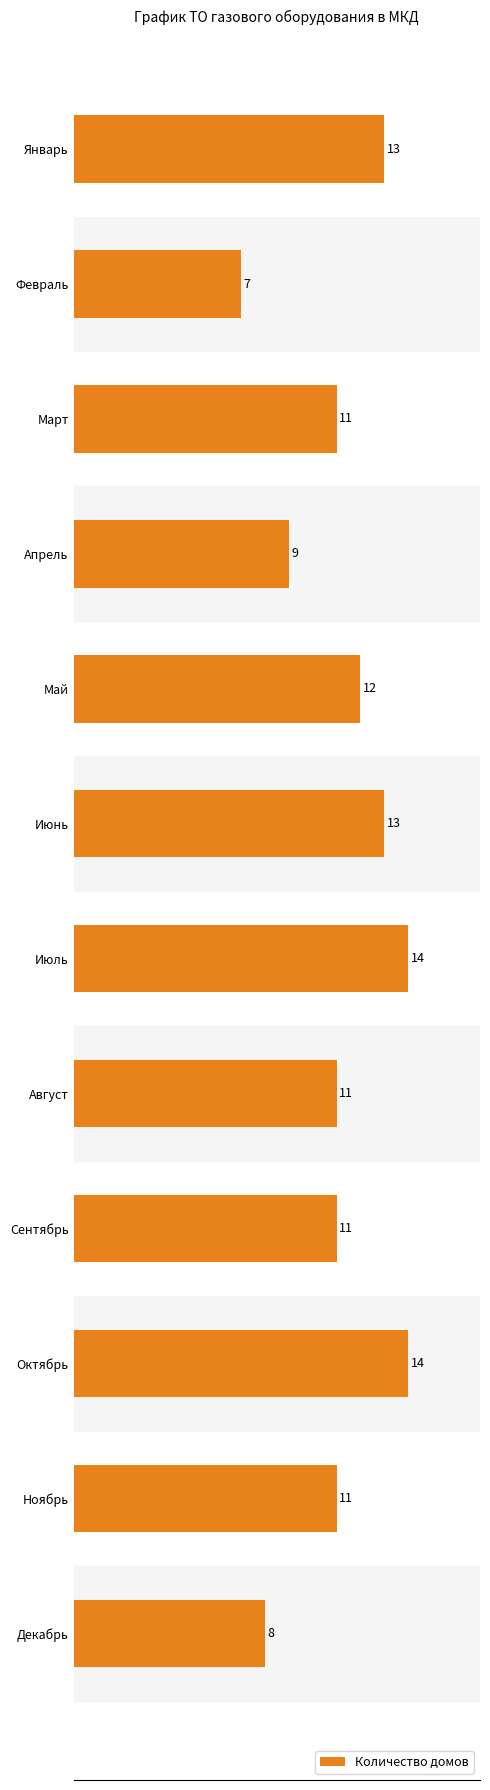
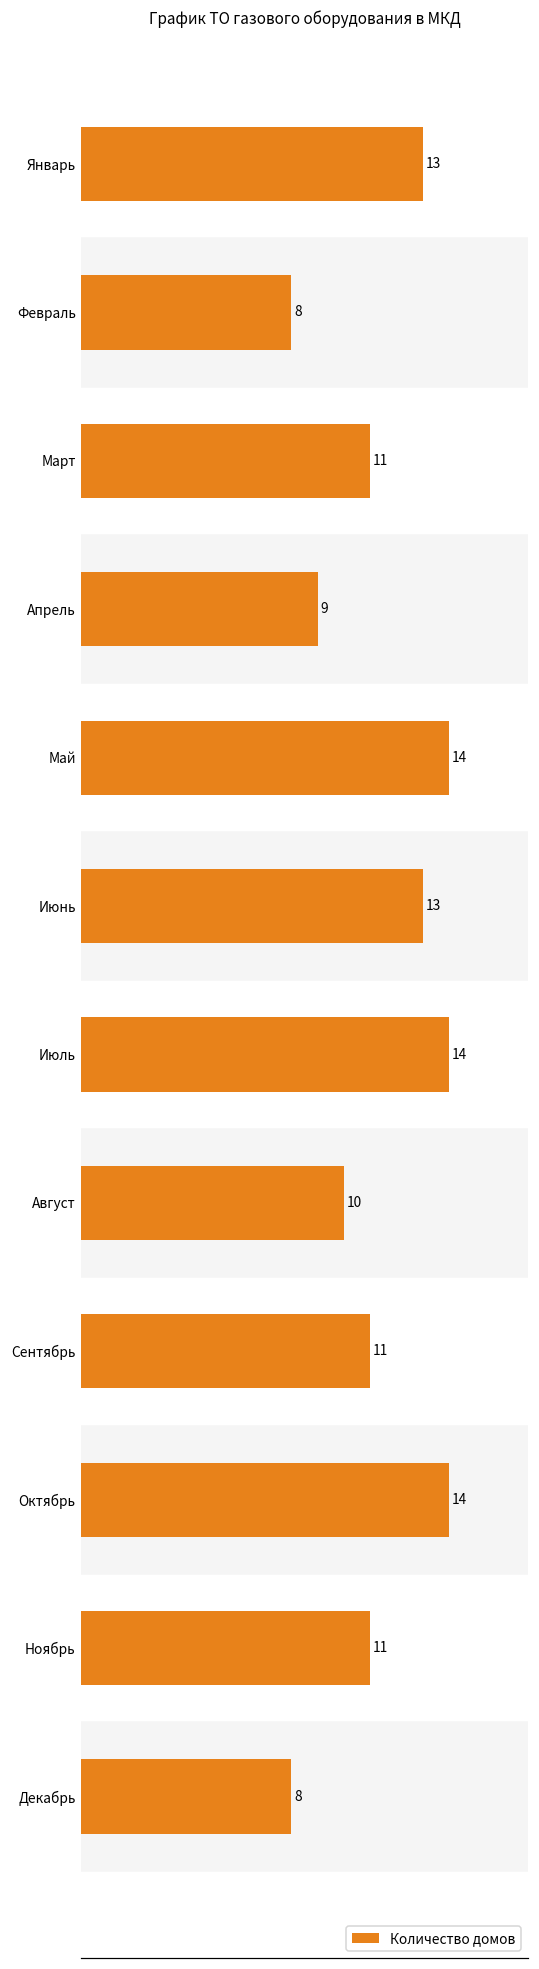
Февраль: 7 -> 8
Май: 12 -> 14
Август: 11 -> 10
